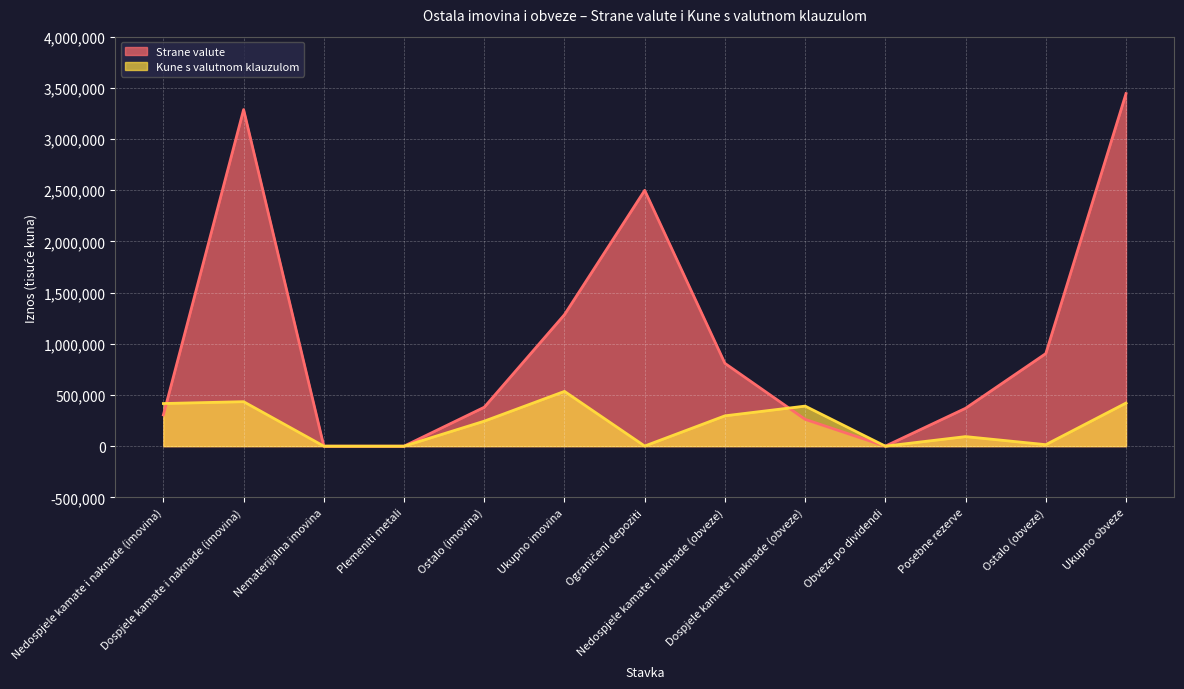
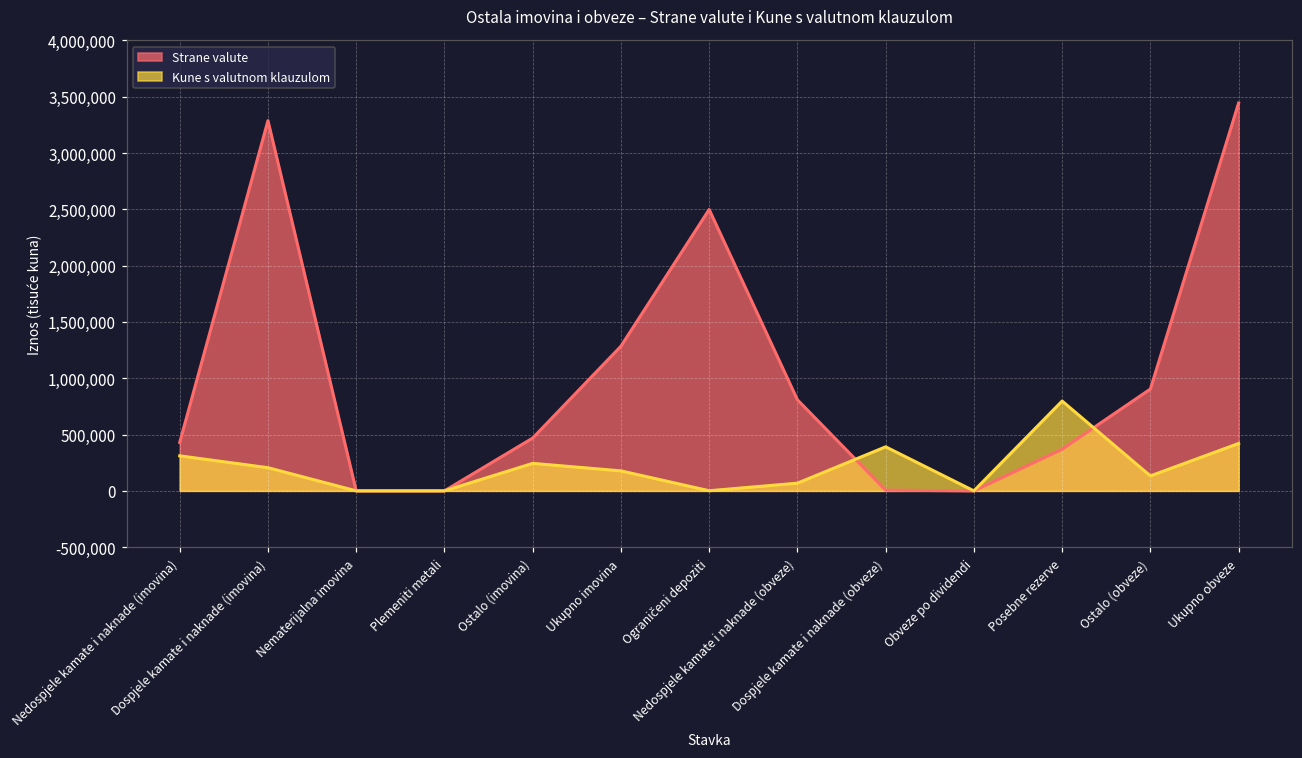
Strane valute, Nedospjele kamate i naknade (imovina): 310,000 -> 430,000
Kune s valutnom klauzulom, Nedospjele kamate i naknade (imovina): 420,000 -> 310,000
Kune s valutnom klauzulom, Dospjele kamate i naknade (imovina): 430,000 -> 210,000
Strane valute, Ostalo (imovina): 380,000 -> 470,000
Kune s valutnom klauzulom, Ukupno imovina: 530,000 -> 180,000
Kune s valutnom klauzulom, Nedospjele kamate i naknade (obveze): 300,000 -> 70,000
Strane valute, Dospjele kamate i naknade (obveze): 260,000 -> 10,000
Kune s valutnom klauzulom, Posebne rezerve: 90,000 -> 800,000
Kune s valutnom klauzulom, Ostalo (obveze): 10,000 -> 130,000
